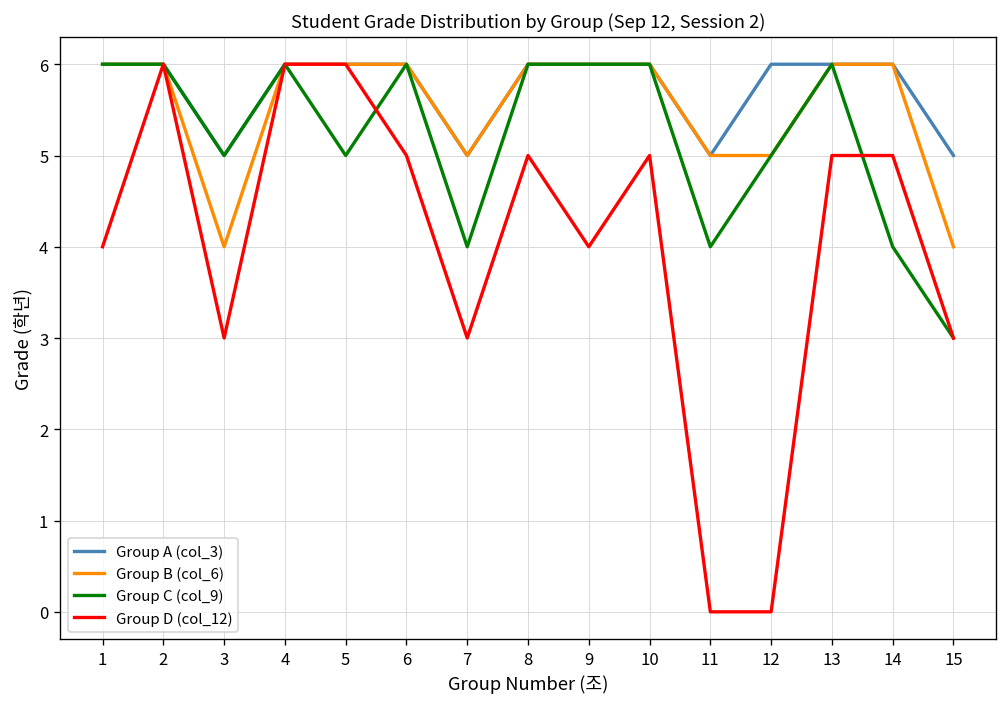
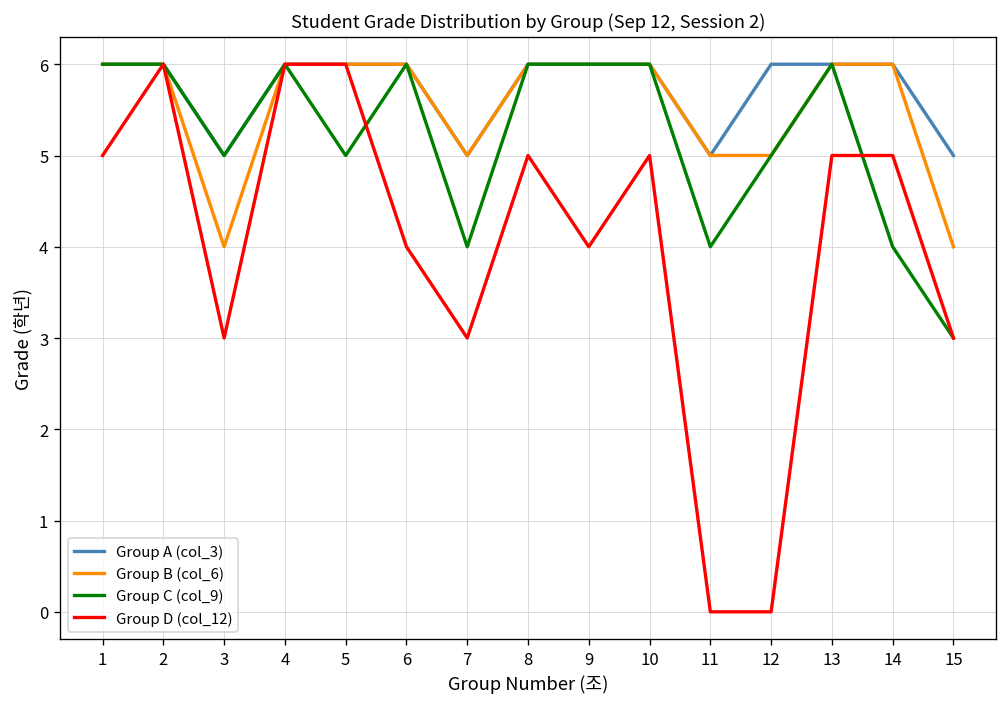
Group D (col_12), 1: 4 -> 5
Group D (col_12), 6: 5 -> 4
